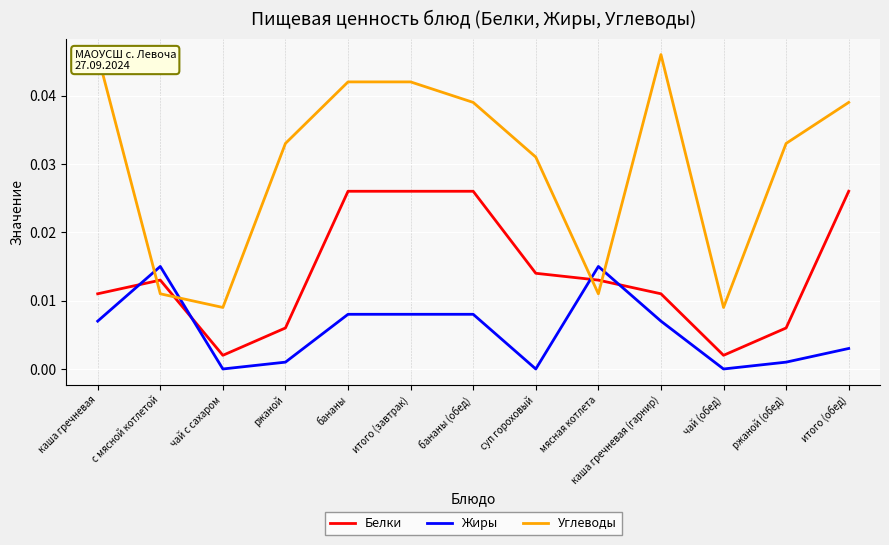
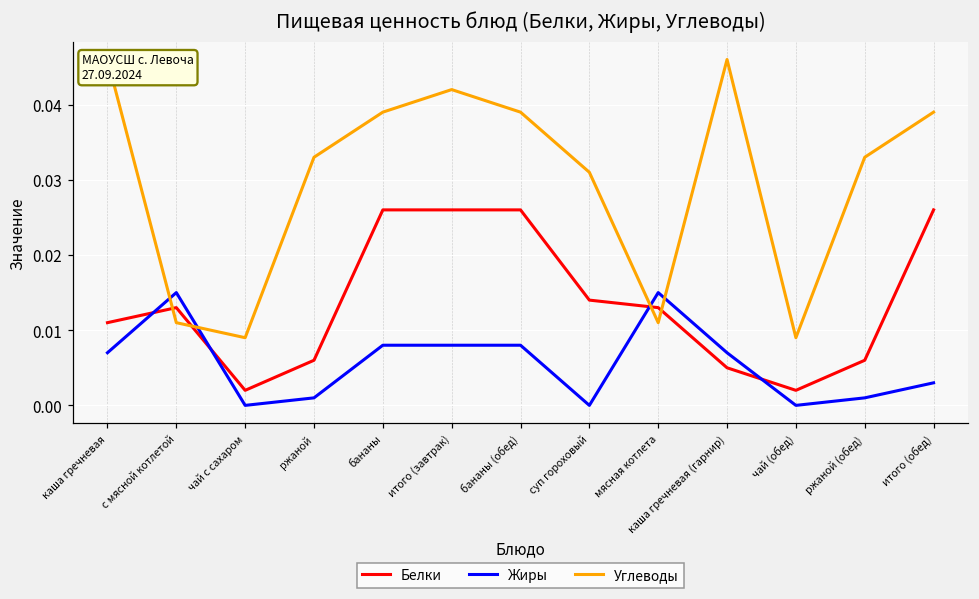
Углеводы, бананы: 0.042 -> 0.039
Белки, каша гречневая (гарнир): 0.011 -> 0.005
